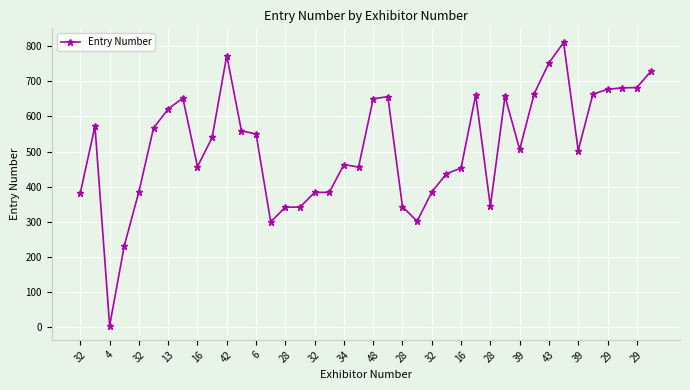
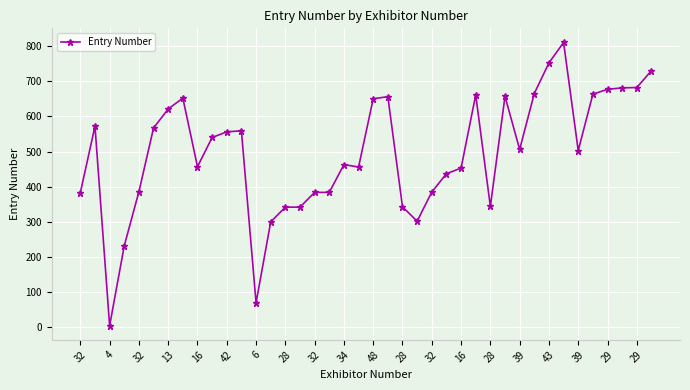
42: 770 -> 560
6: 550 -> 70
